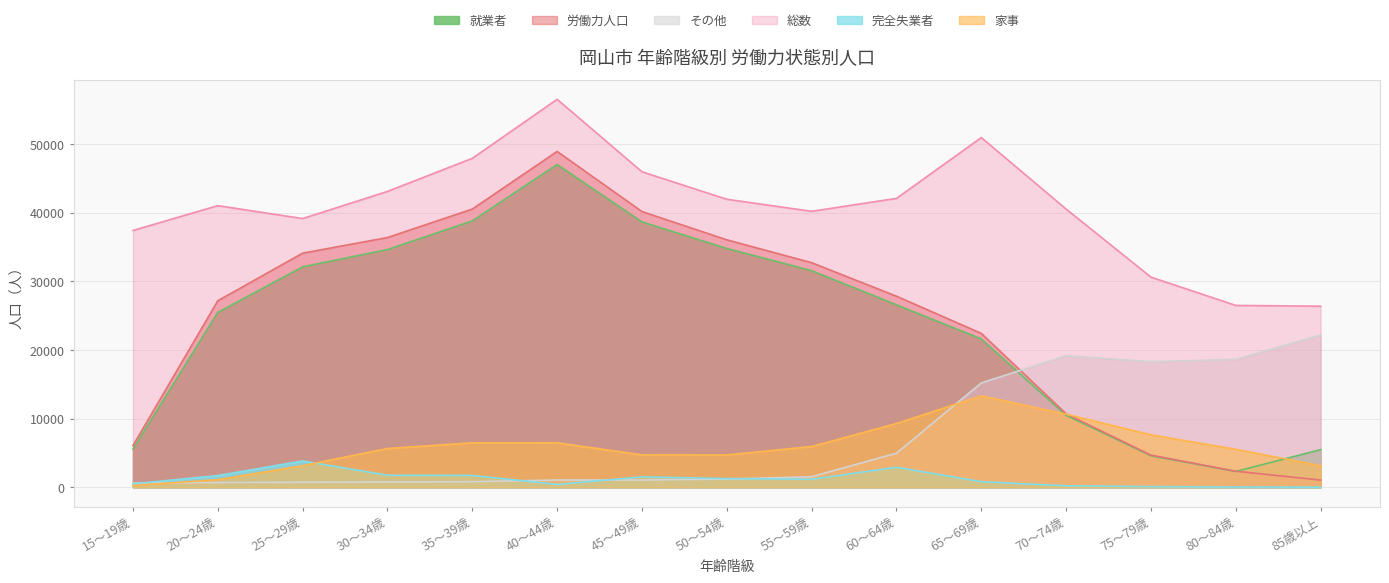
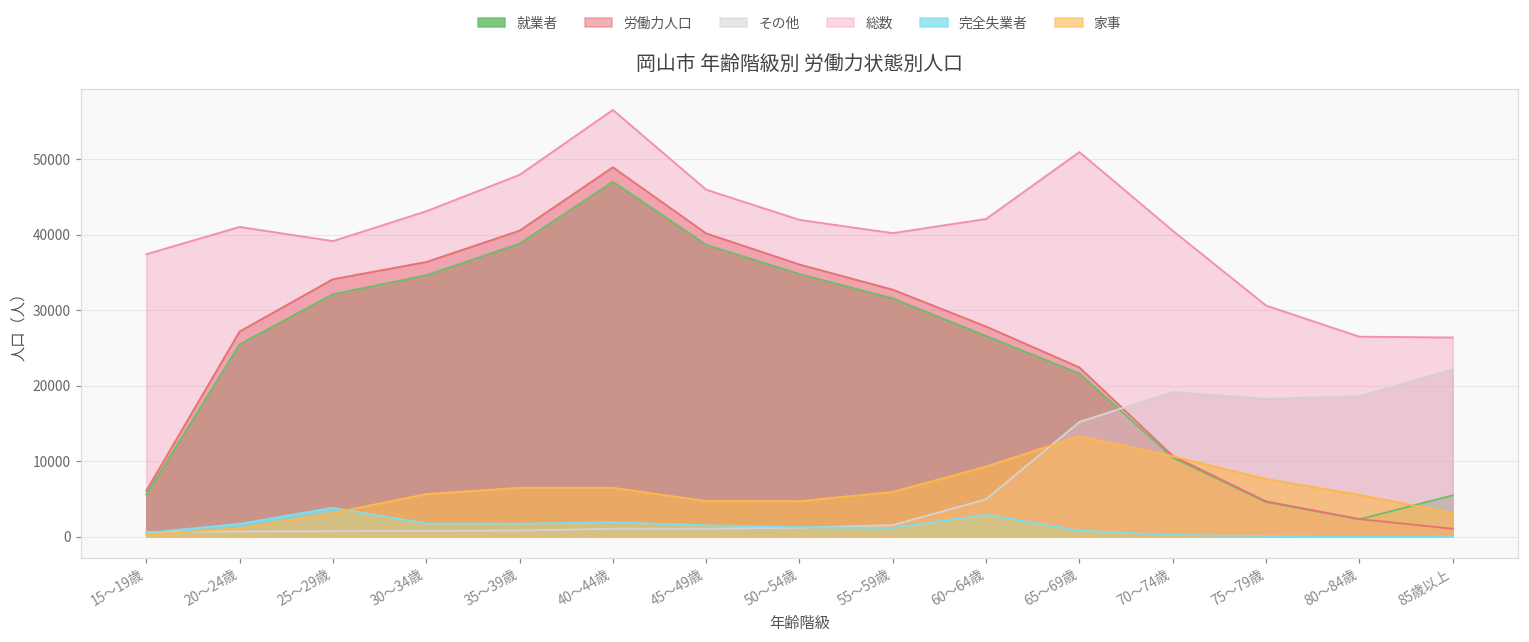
完全失業者, 40～44歳: 0 -> 2000
